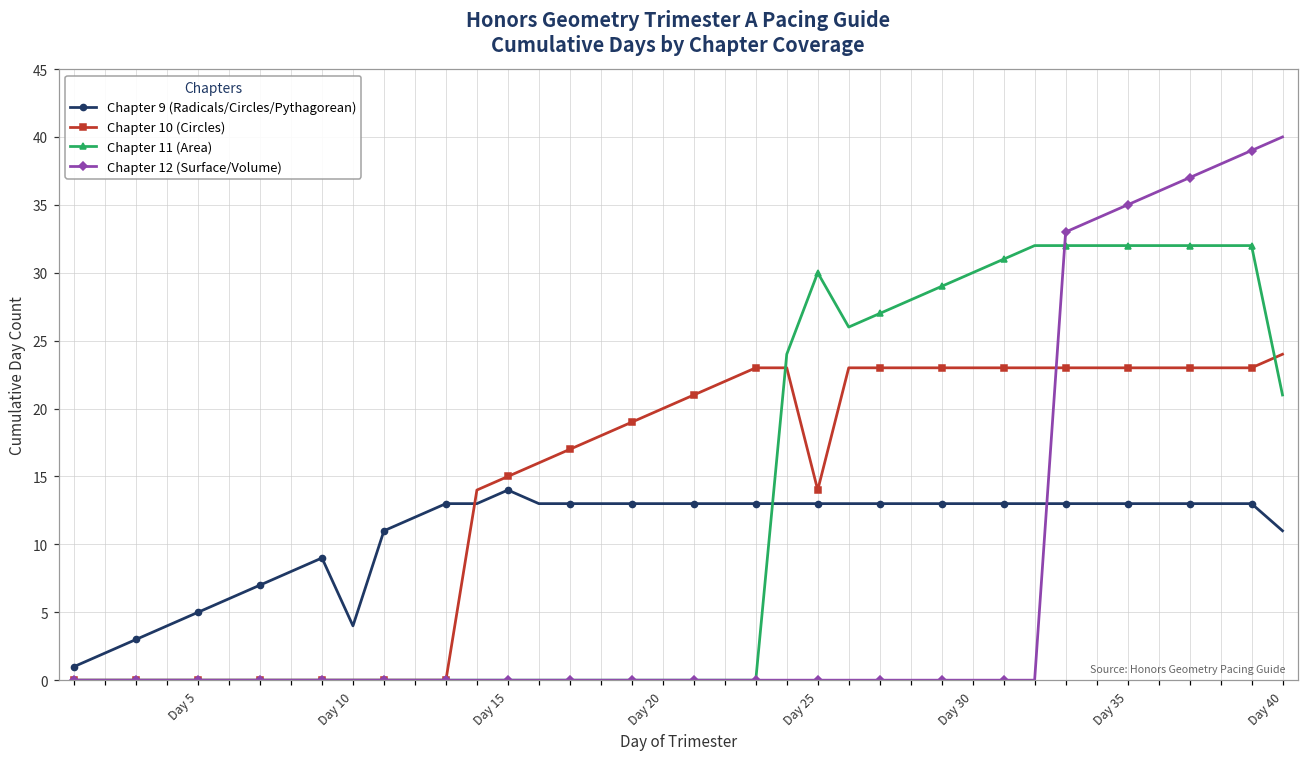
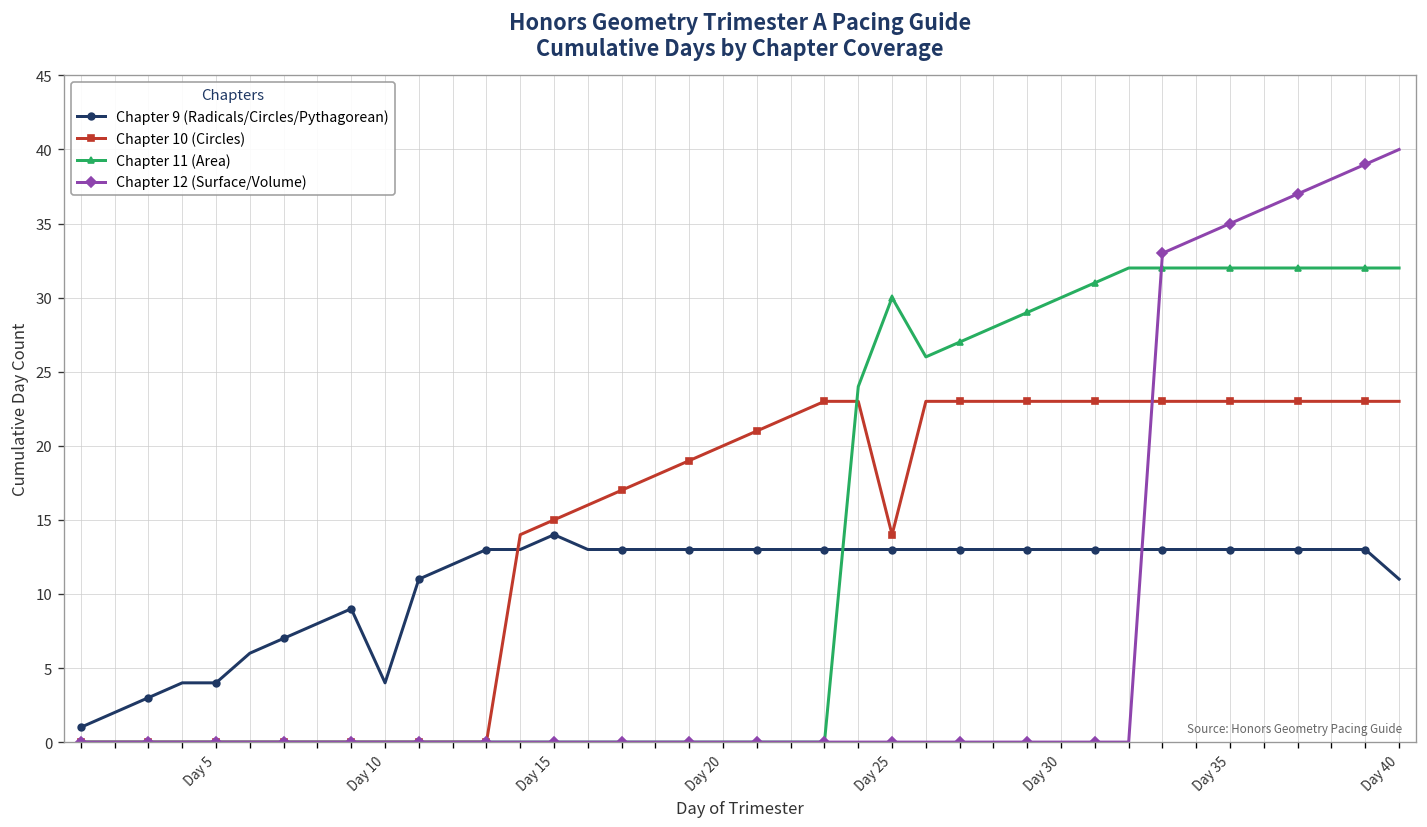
Chapter 9 (Radicals/Circles/Pythagorean), Day 5: 5 -> 4
Chapter 10 (Circles), Day 40: 24 -> 23
Chapter 11 (Area), Day 40: 21 -> 32
